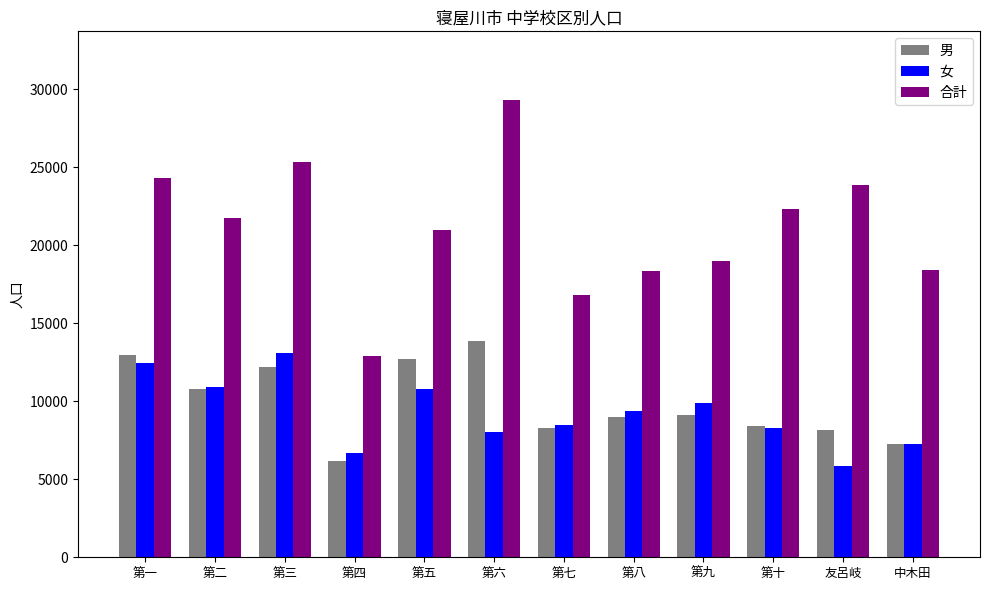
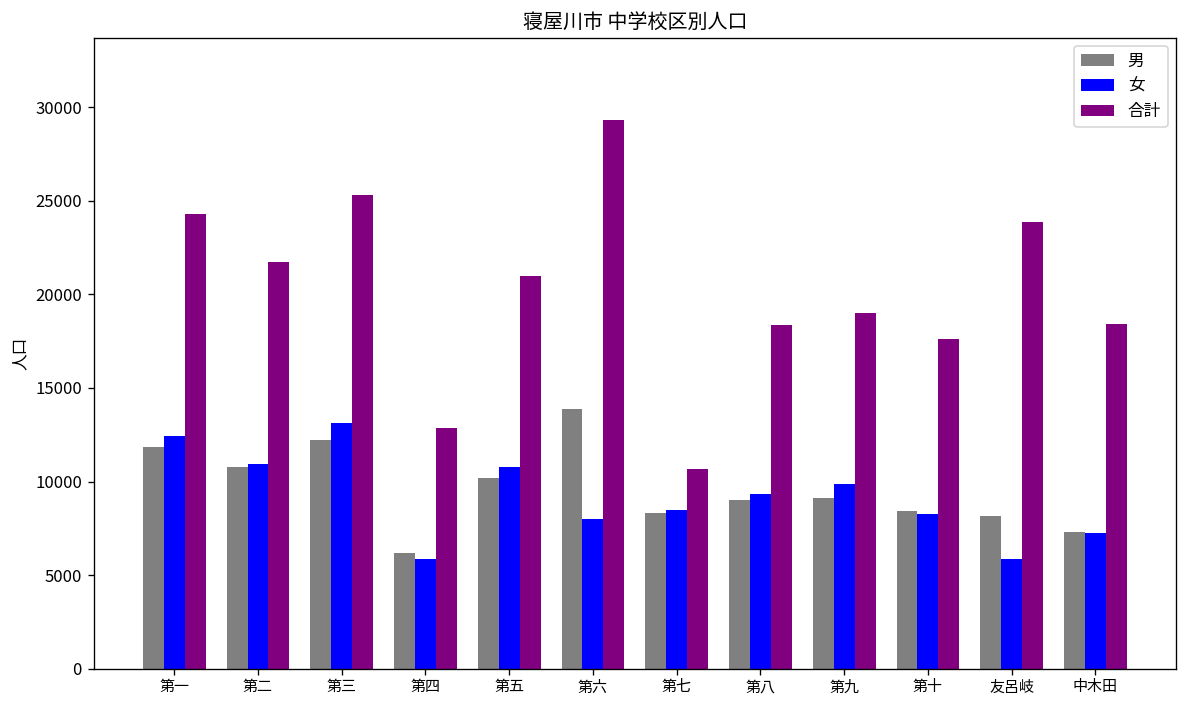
男, 第一: 12900 -> 11800
女, 第四: 6700 -> 5900
男, 第五: 12700 -> 10200
合計, 第七: 16800 -> 10700
合計, 第十: 22300 -> 17600
